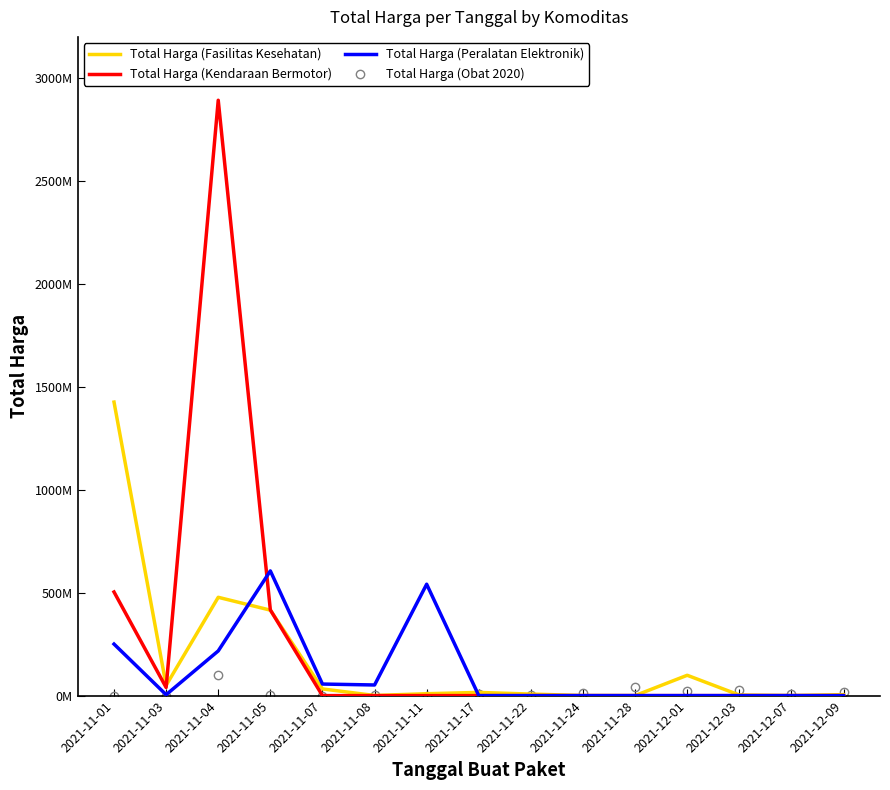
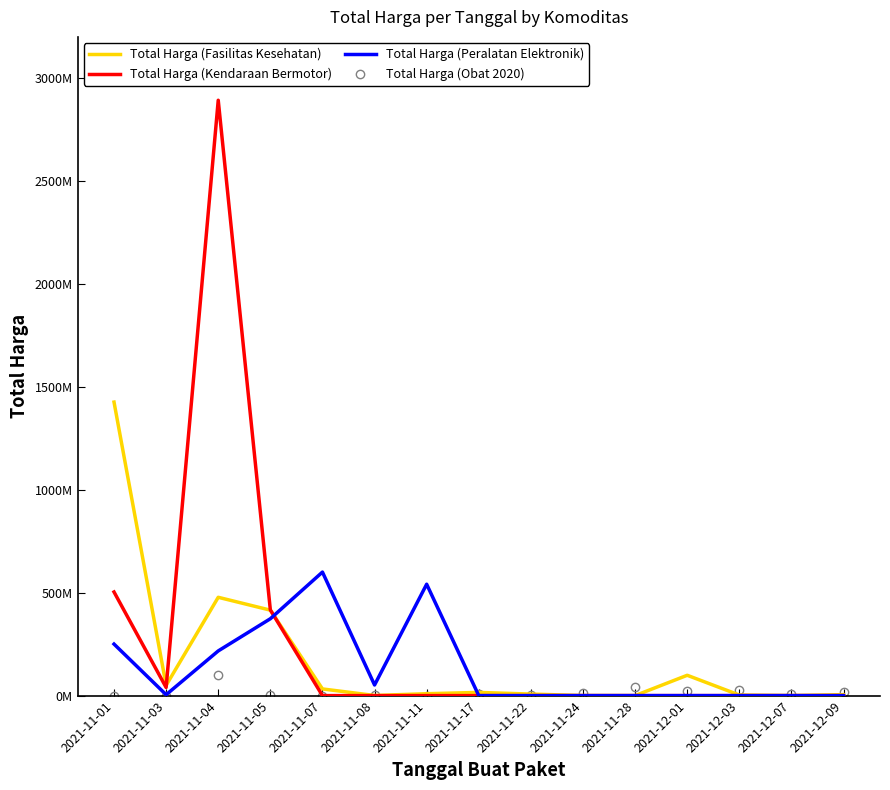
Total Harga (Peralatan Elektronik), 2021-11-05: 610000000 -> 370000000
Total Harga (Peralatan Elektronik), 2021-11-07: 60000000 -> 600000000
